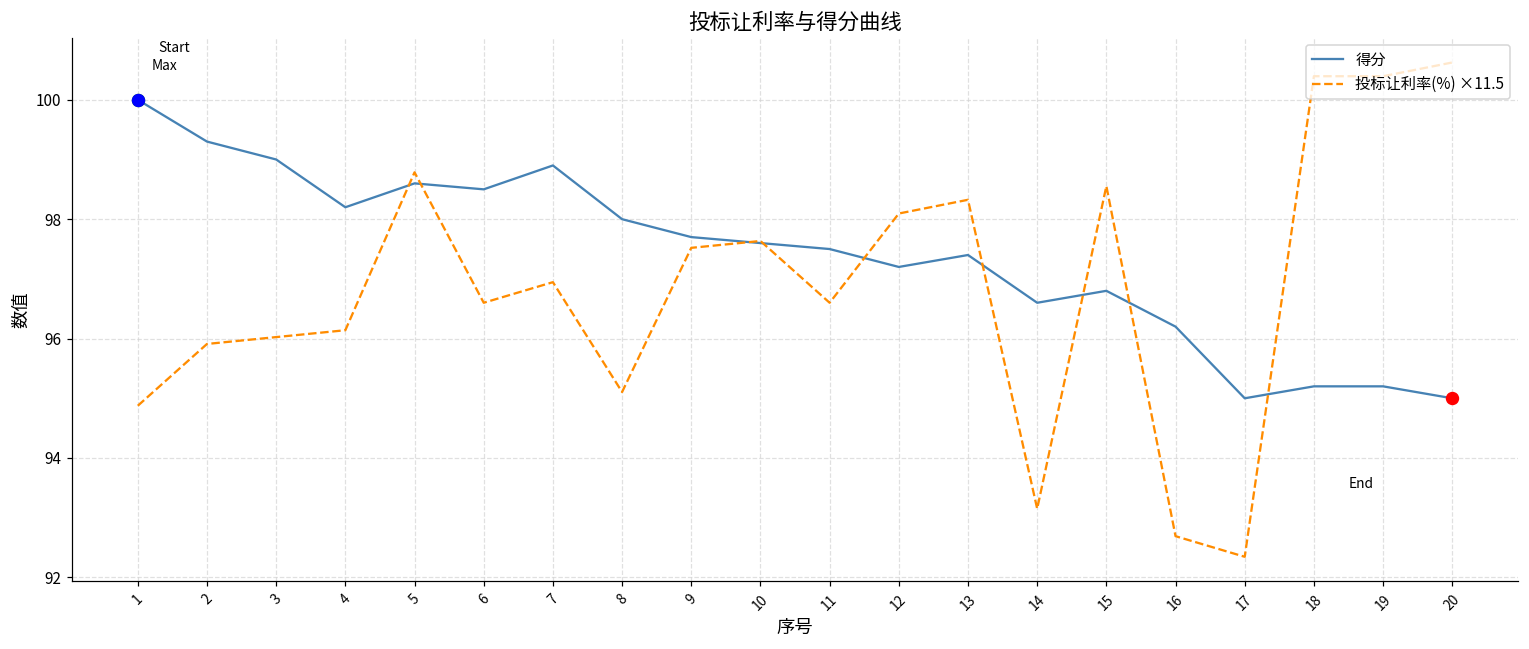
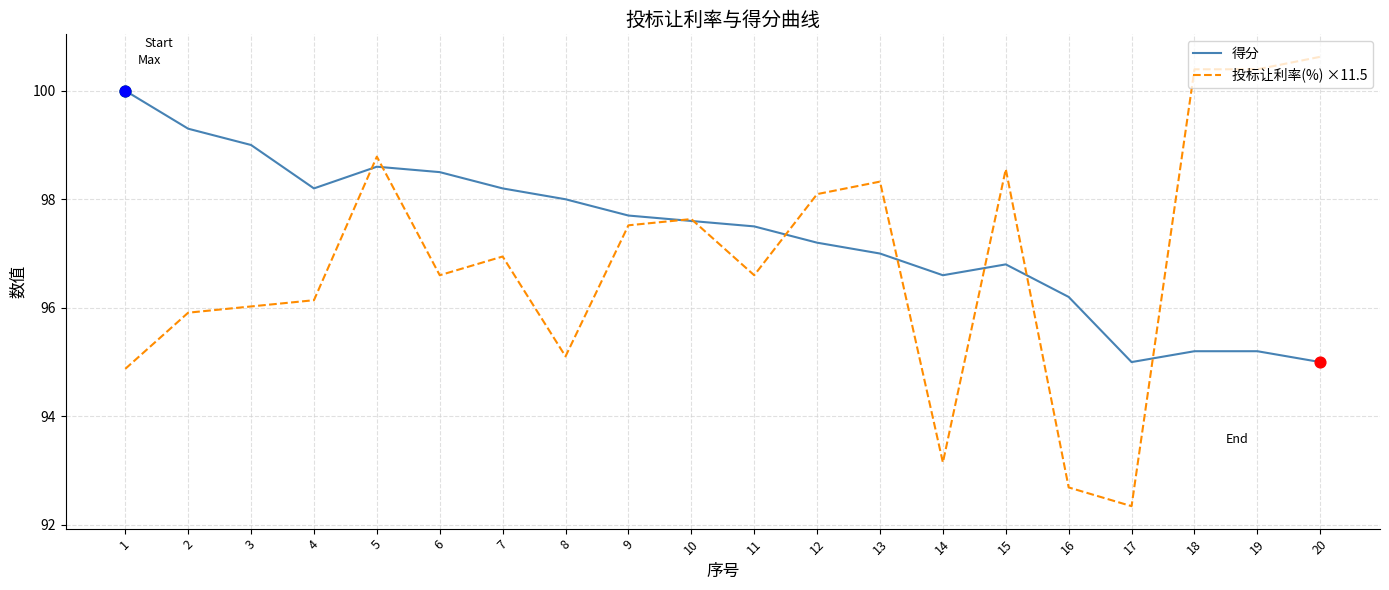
得分, 7: 98.9 -> 98.2
得分, 13: 97.4 -> 97.0
